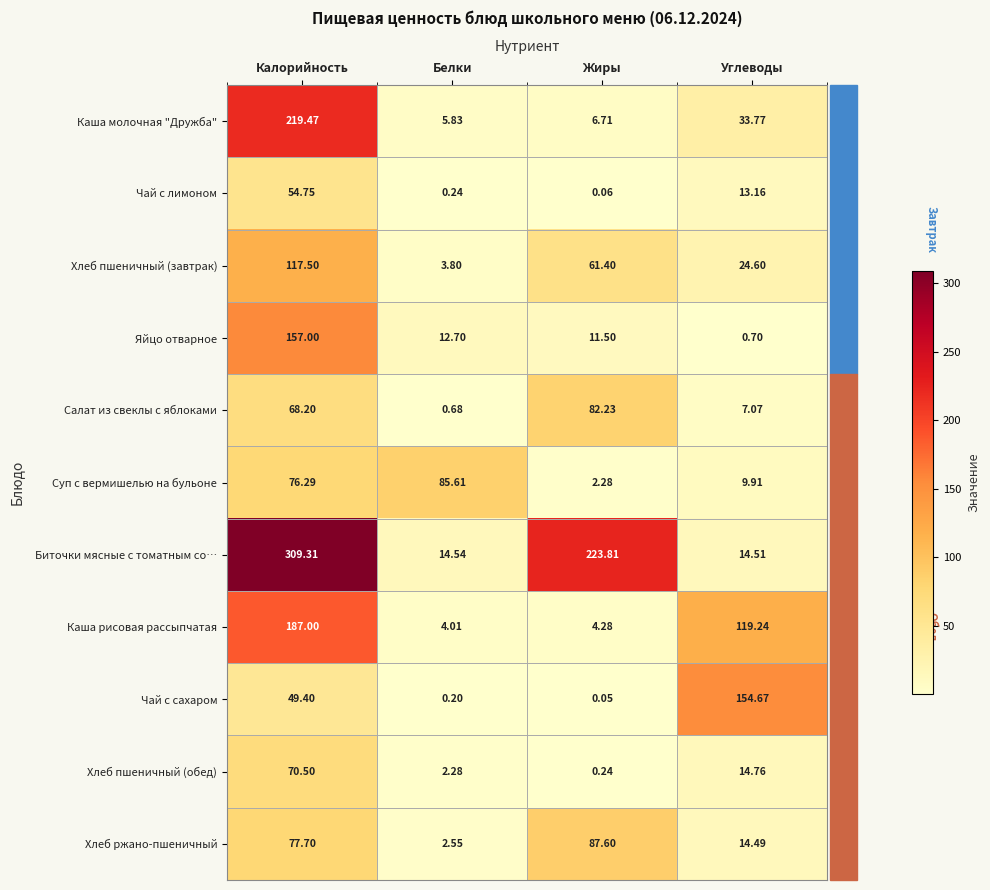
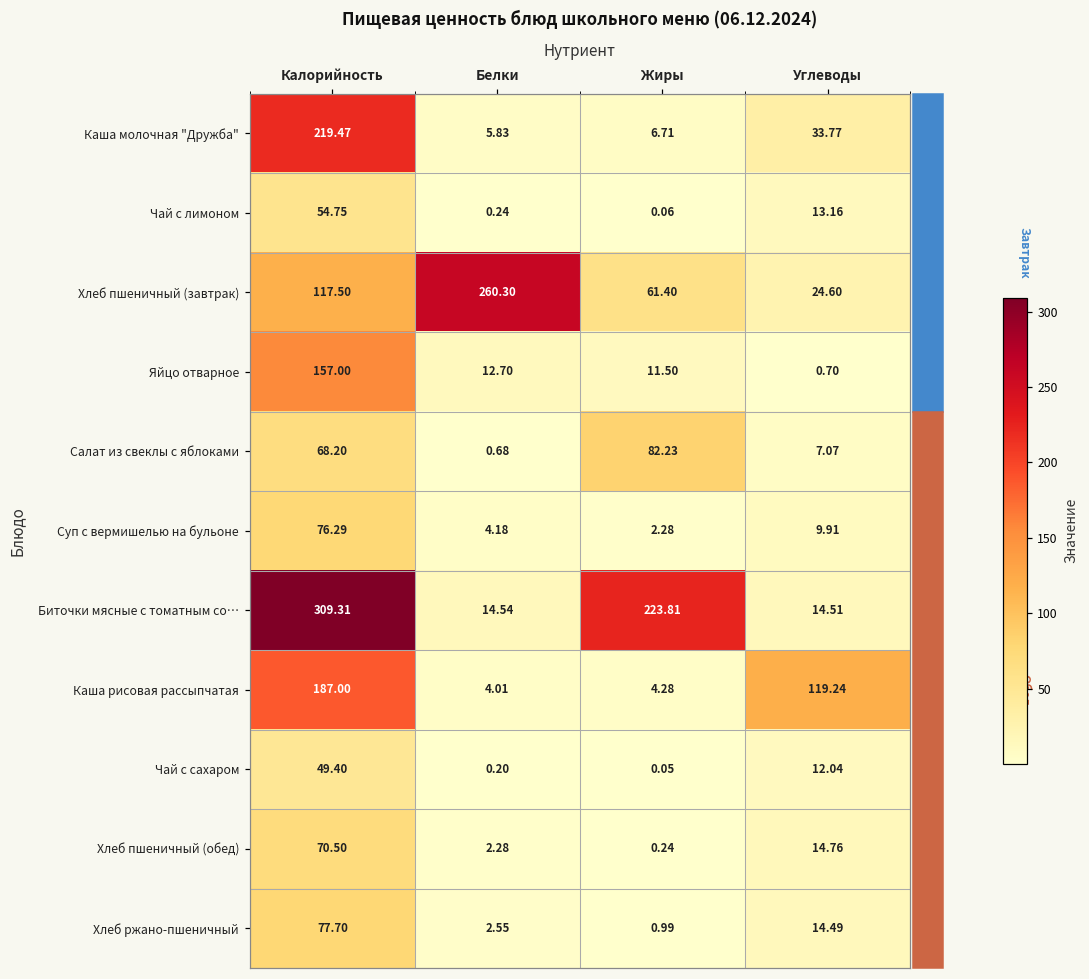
Хлеб пшеничный (завтрак), Белки: 3.80 -> 260.30
Суп с вермишелью на бульоне, Белки: 85.61 -> 4.18
Чай с сахаром, Углеводы: 154.67 -> 12.04
Хлеб ржано-пшеничный, Жиры: 87.60 -> 0.99
